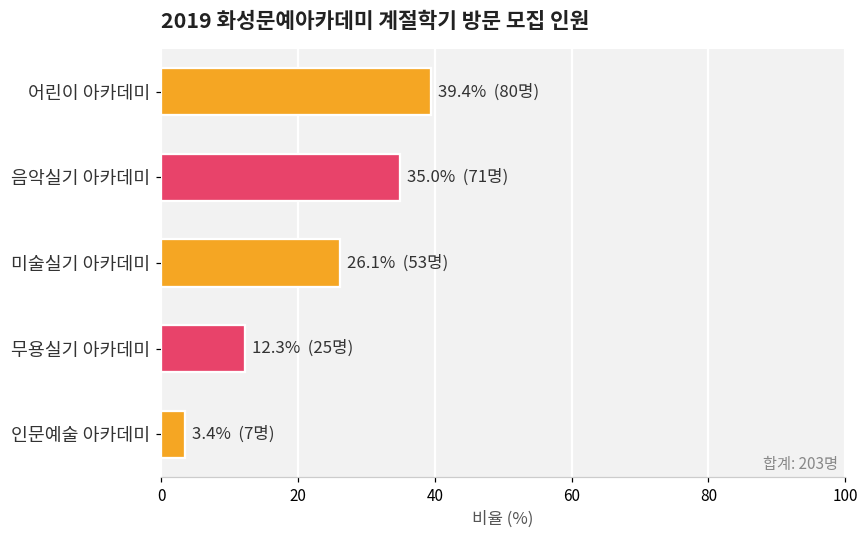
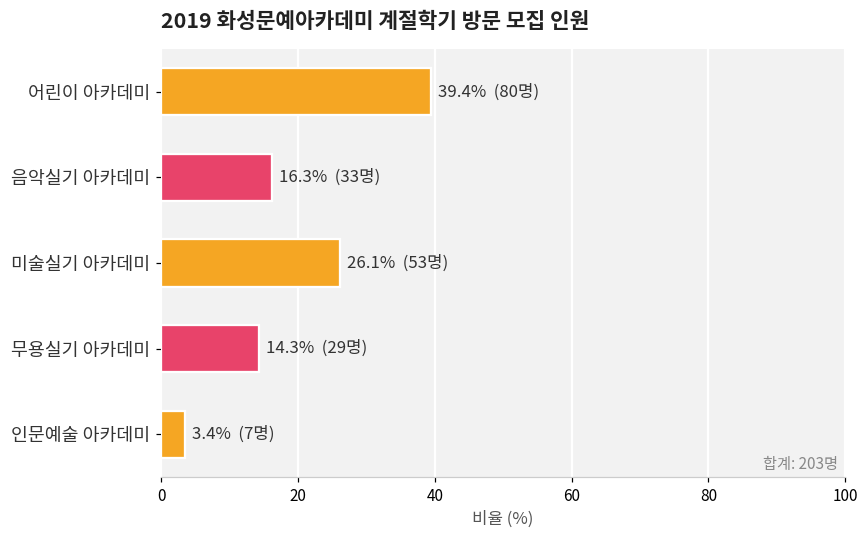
음악실기 아카데미: 35.0% (71명) -> 16.3% (33명)
무용실기 아카데미: 12.3% (25명) -> 14.3% (29명)
